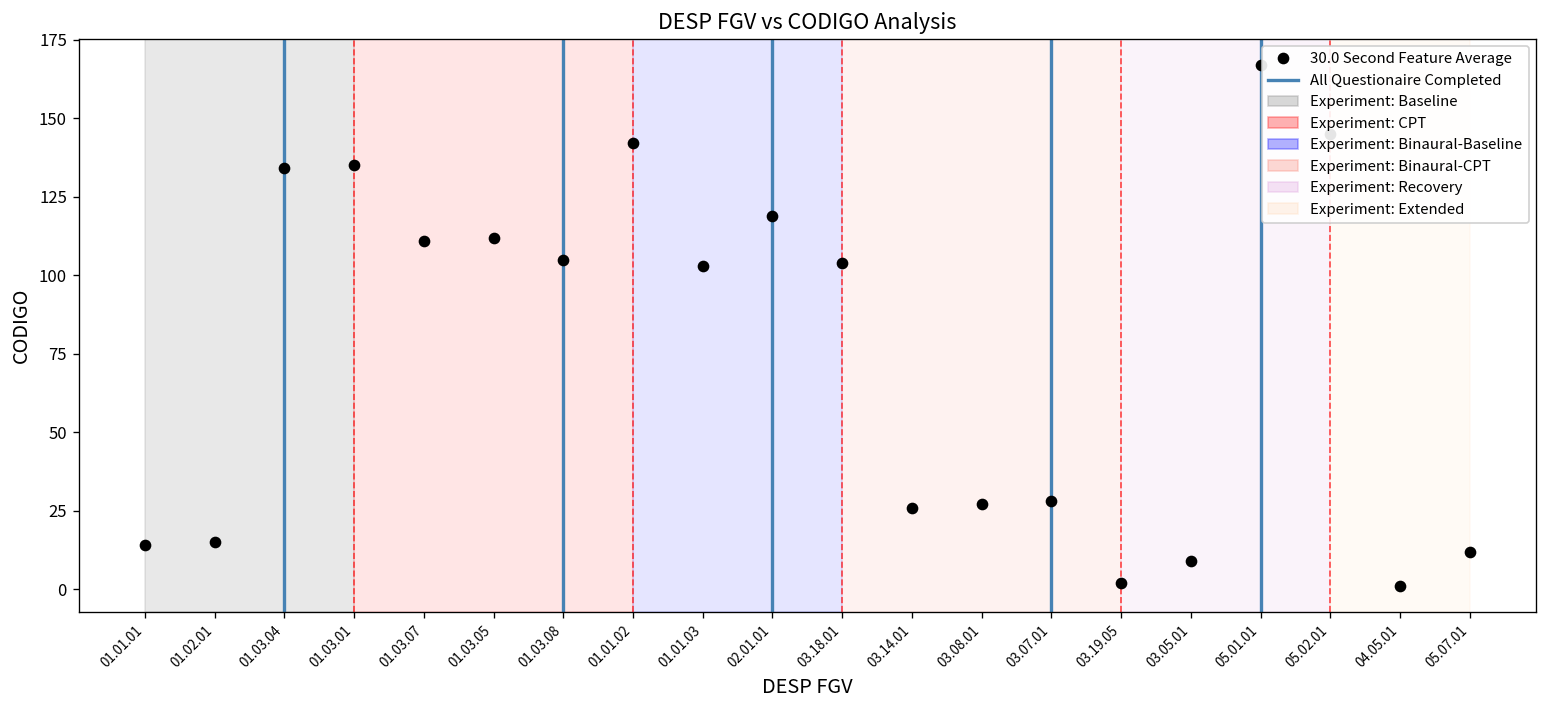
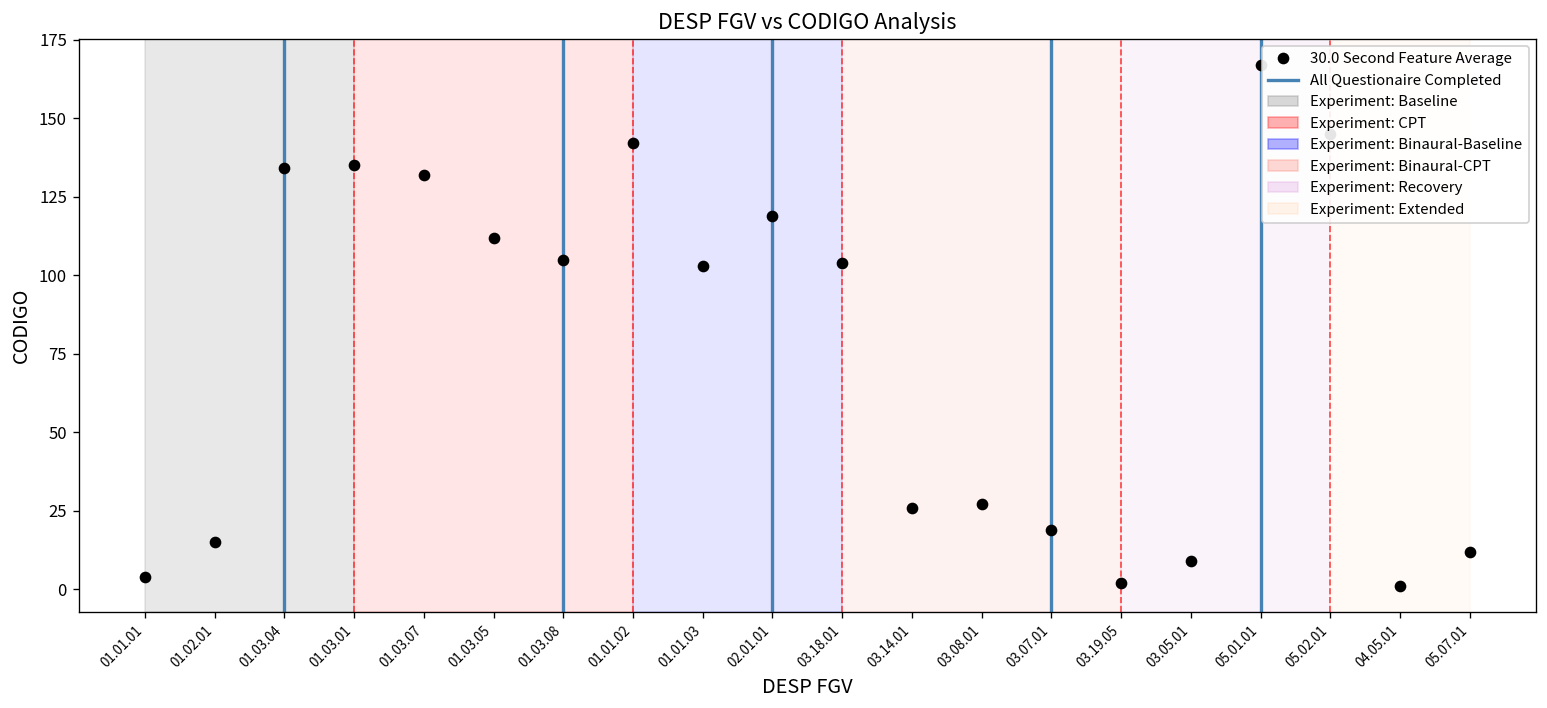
01.01.01: 14 -> 4
01.03.07: 111 -> 132
03.07.01: 28 -> 19
